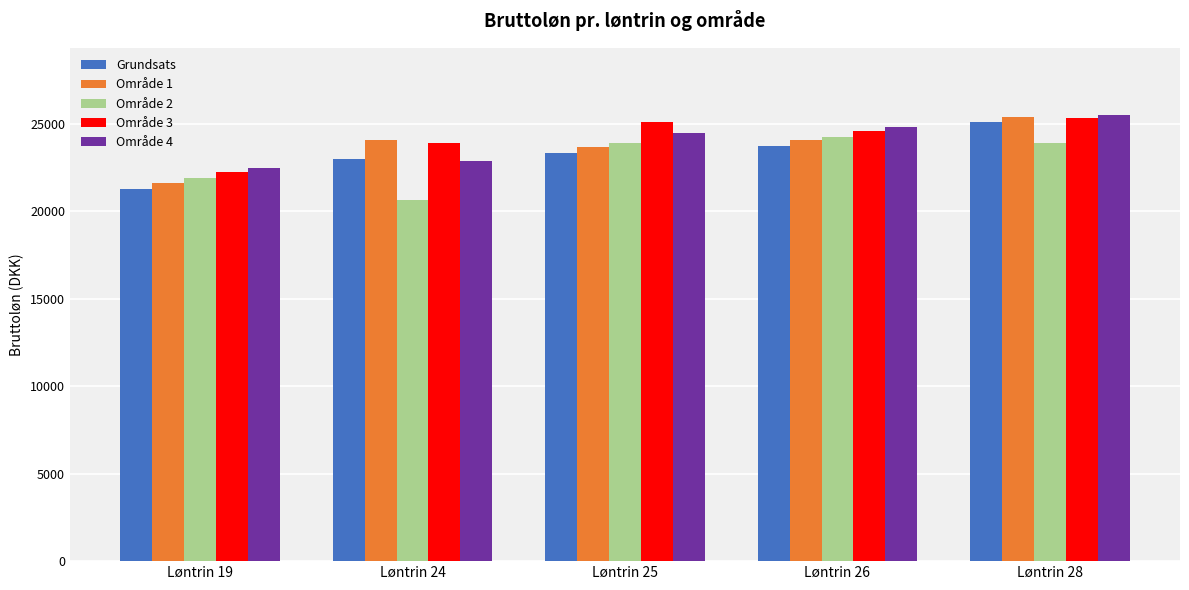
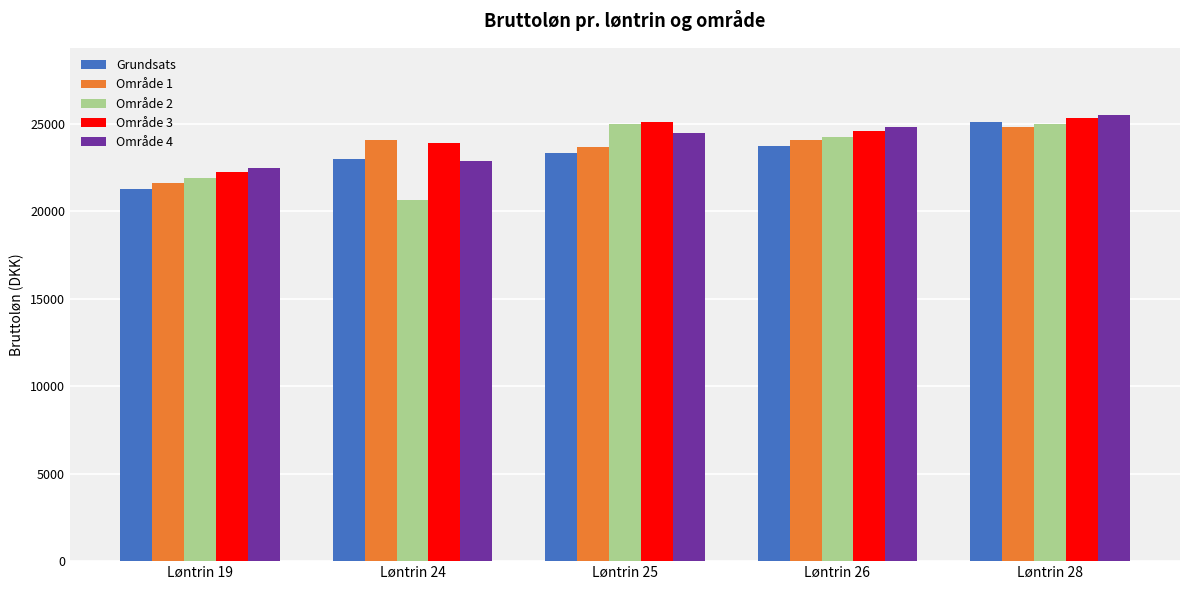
Område 2, Løntrin 25: 23900 -> 25000
Område 1, Løntrin 28: 25400 -> 24800
Område 2, Løntrin 28: 23900 -> 25000
